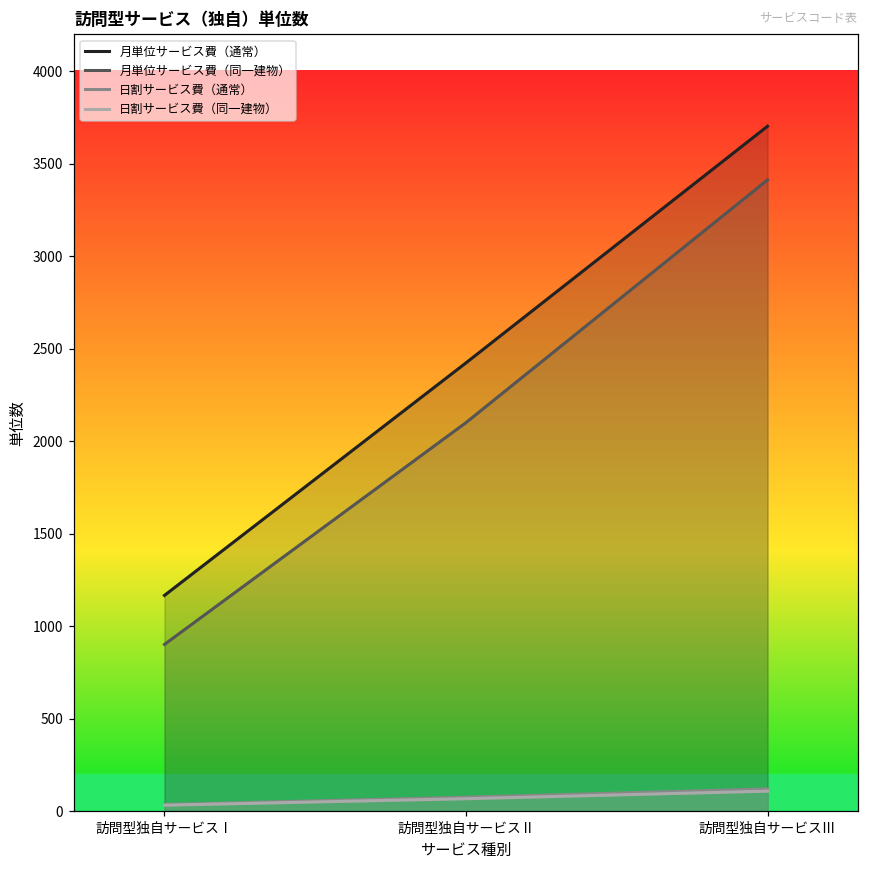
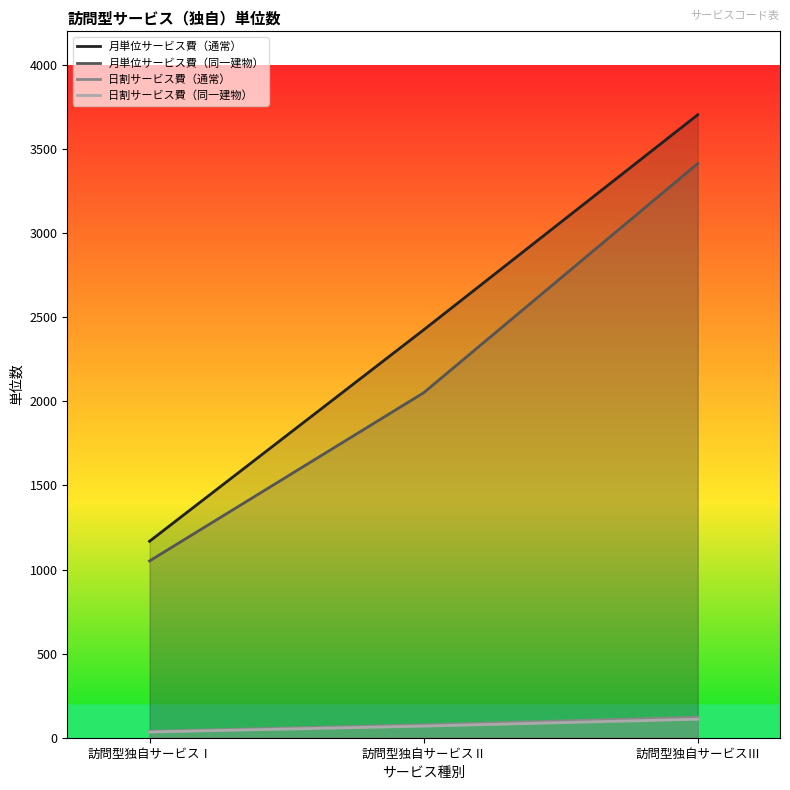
月単位サービス費（同一建物）, 訪問型独自サービスⅠ: 900 -> 1050
月単位サービス費（同一建物）, 訪問型独自サービスⅡ: 2100 -> 2050
